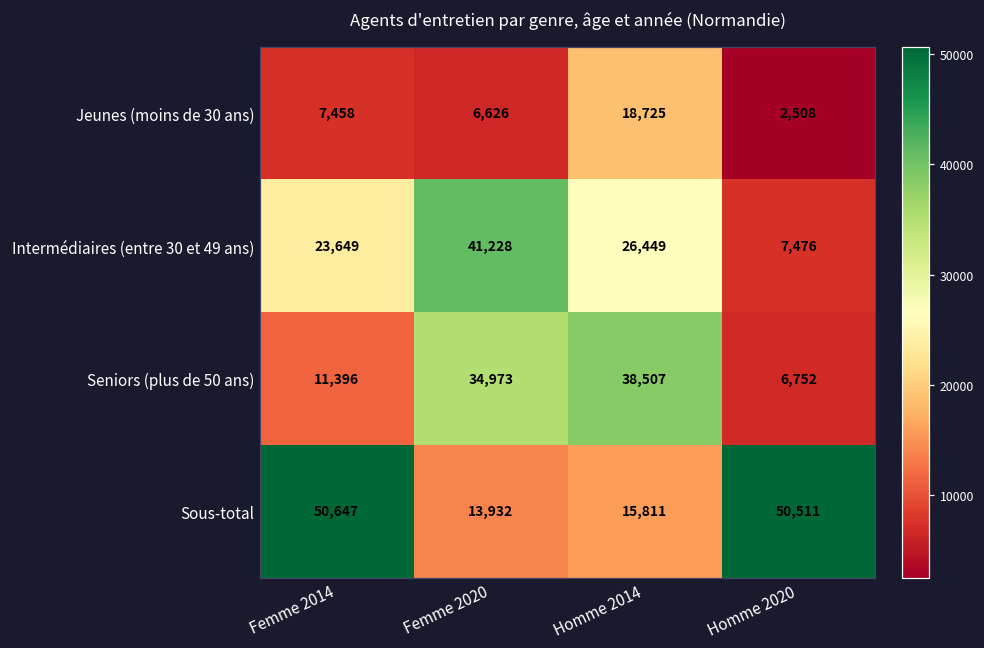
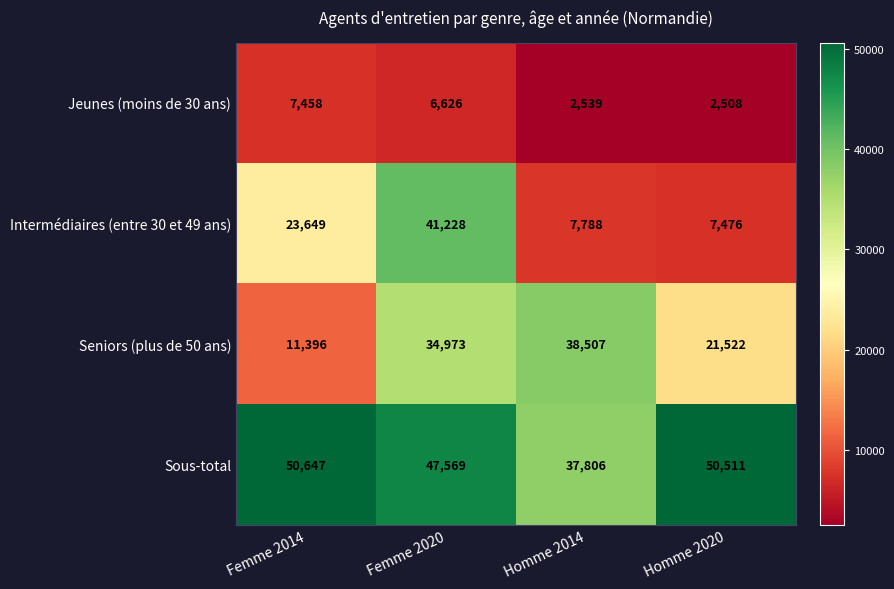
Jeunes (moins de 30 ans), Homme 2014: 18,725 -> 2,539
Intermédiaires (entre 30 et 49 ans), Homme 2014: 26,449 -> 7,788
Seniors (plus de 50 ans), Homme 2020: 6,752 -> 21,522
Sous-total, Femme 2020: 13,932 -> 47,569
Sous-total, Homme 2014: 15,811 -> 37,806
